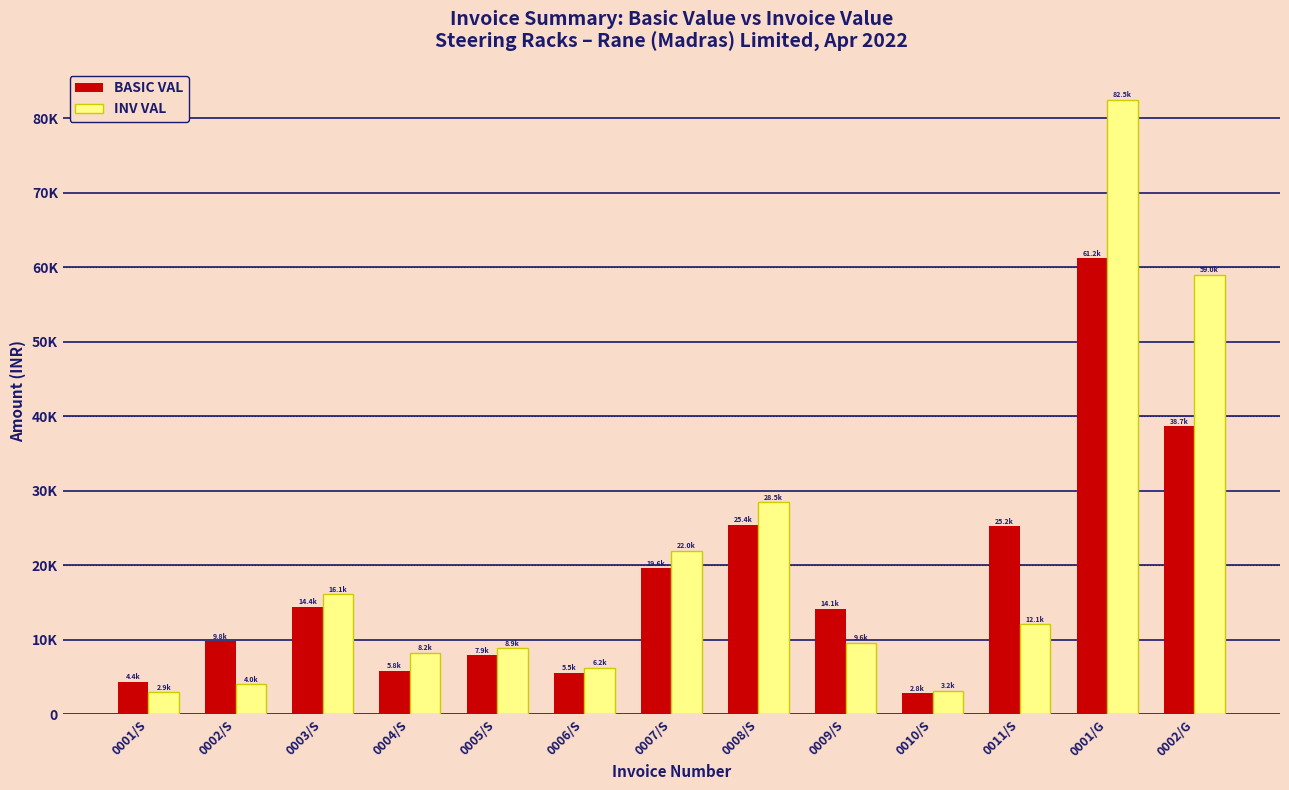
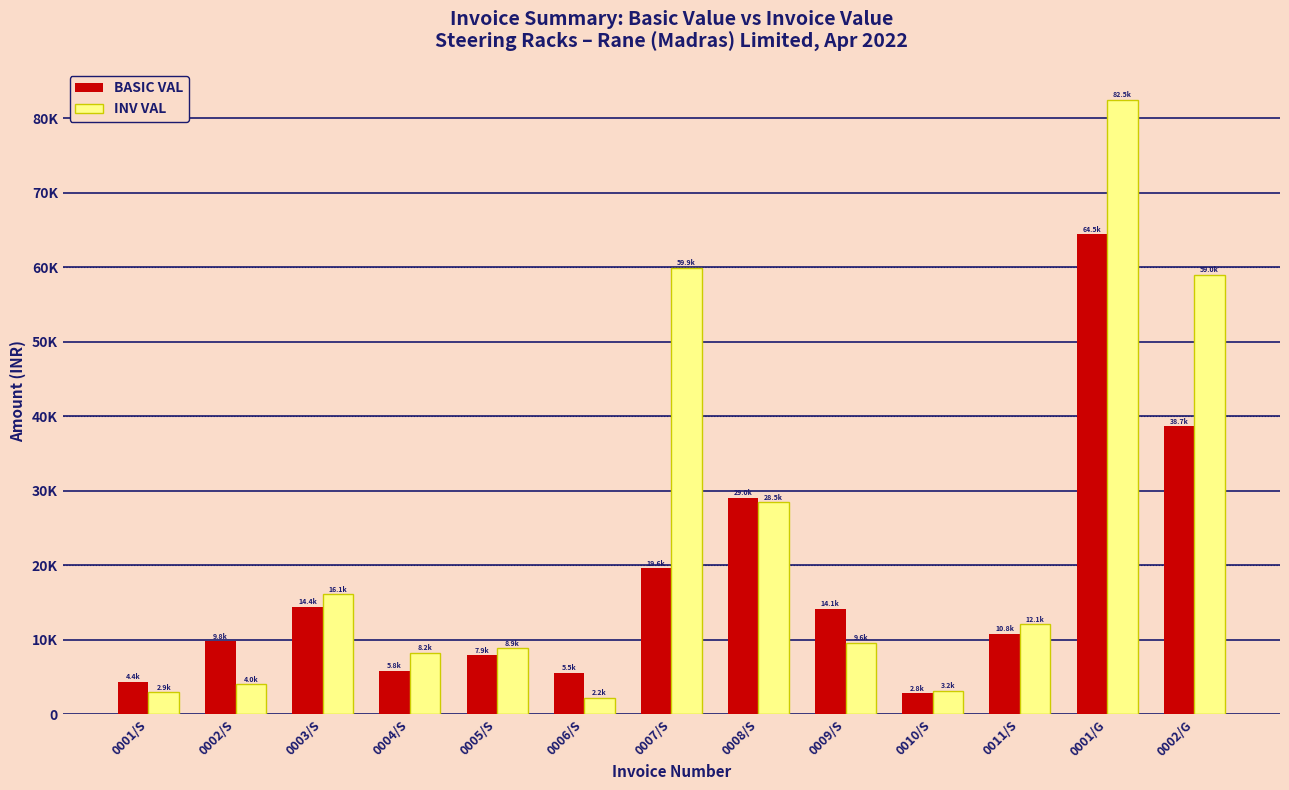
INV VAL, 0006/S: 6.2k -> 2.2k
INV VAL, 0007/S: 22.0k -> 59.9k
BASIC VAL, 0008/S: 25.4k -> 29.0k
BASIC VAL, 0011/S: 25.2k -> 10.8k
BASIC VAL, 0001/G: 61.2k -> 64.5k
